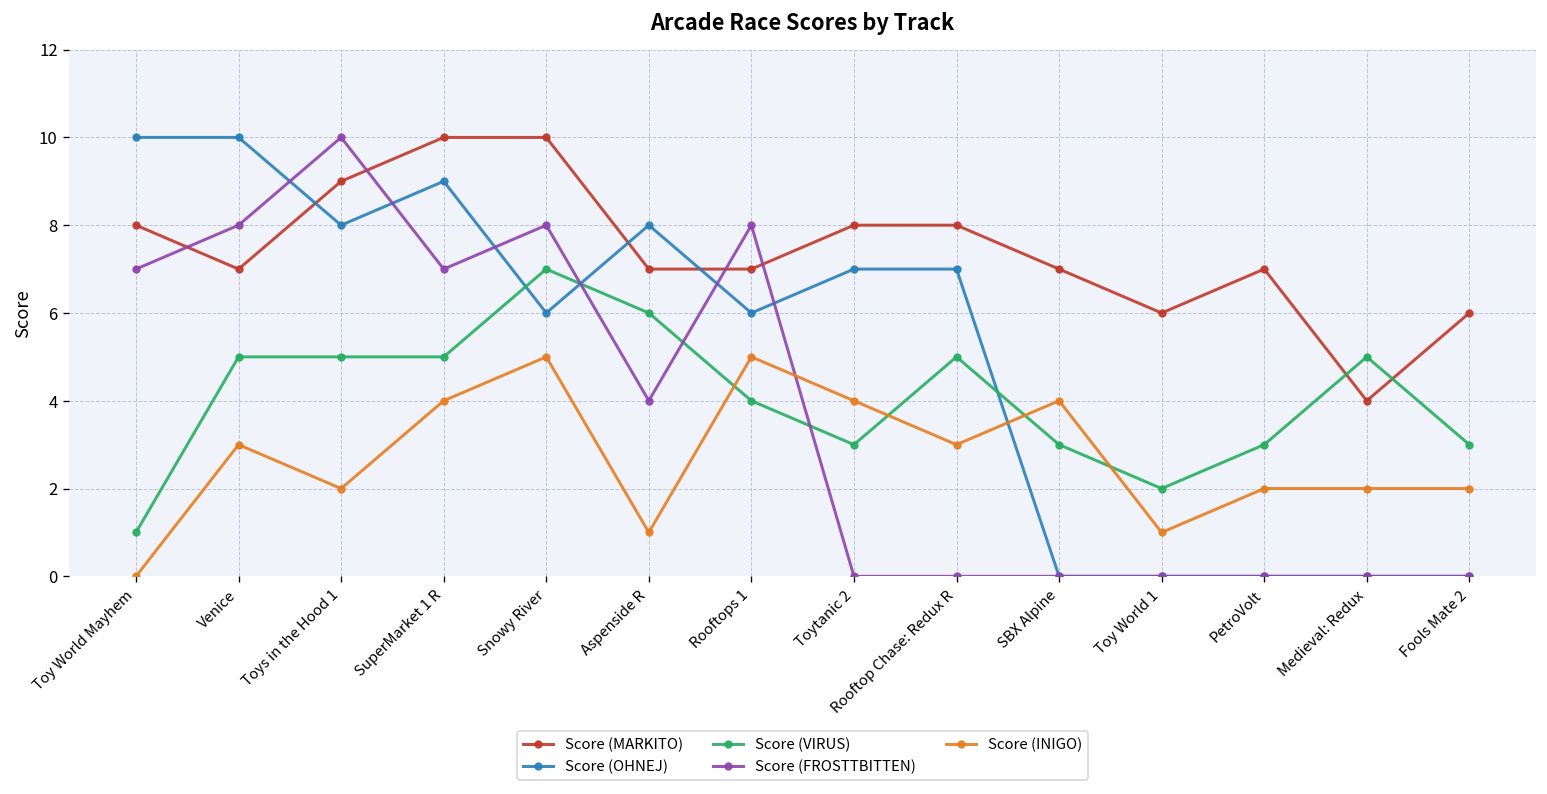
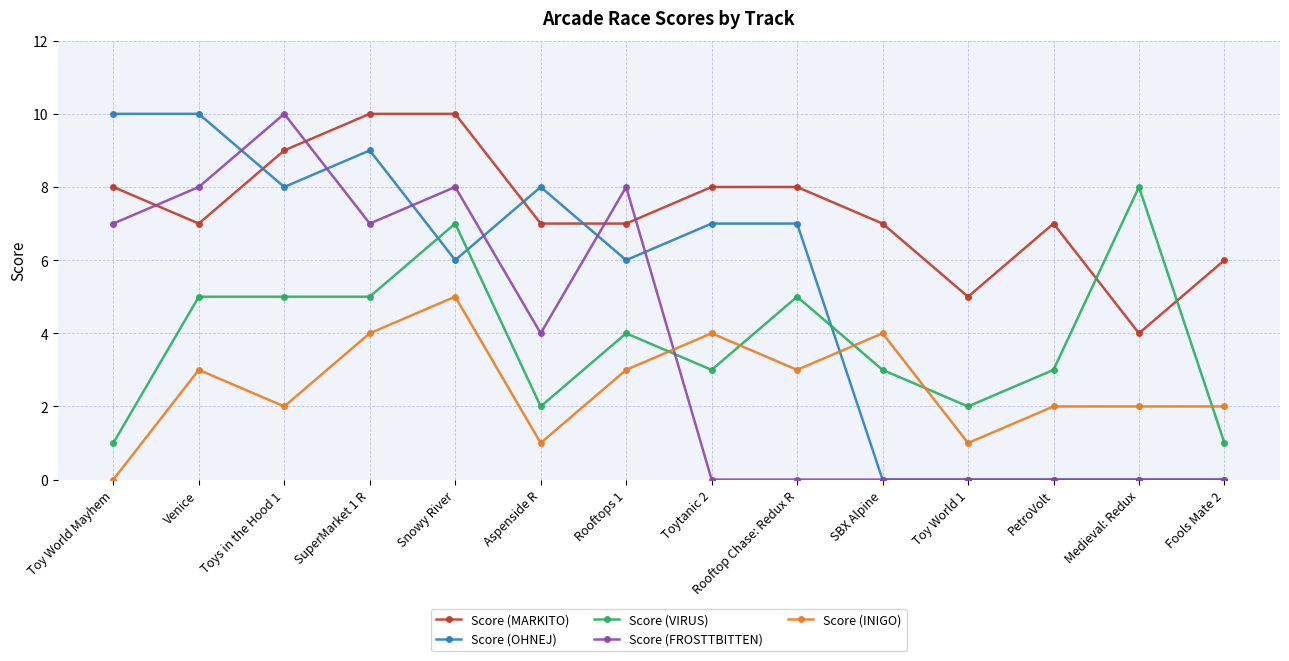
Score (VIRUS), Aspenside R: 6 -> 2
Score (INIGO), Rooftops 1: 5 -> 3
Score (MARKITO), Toy World 1: 6 -> 5
Score (VIRUS), Medieval: Redux: 5 -> 8
Score (VIRUS), Fools Mate 2: 3 -> 1
